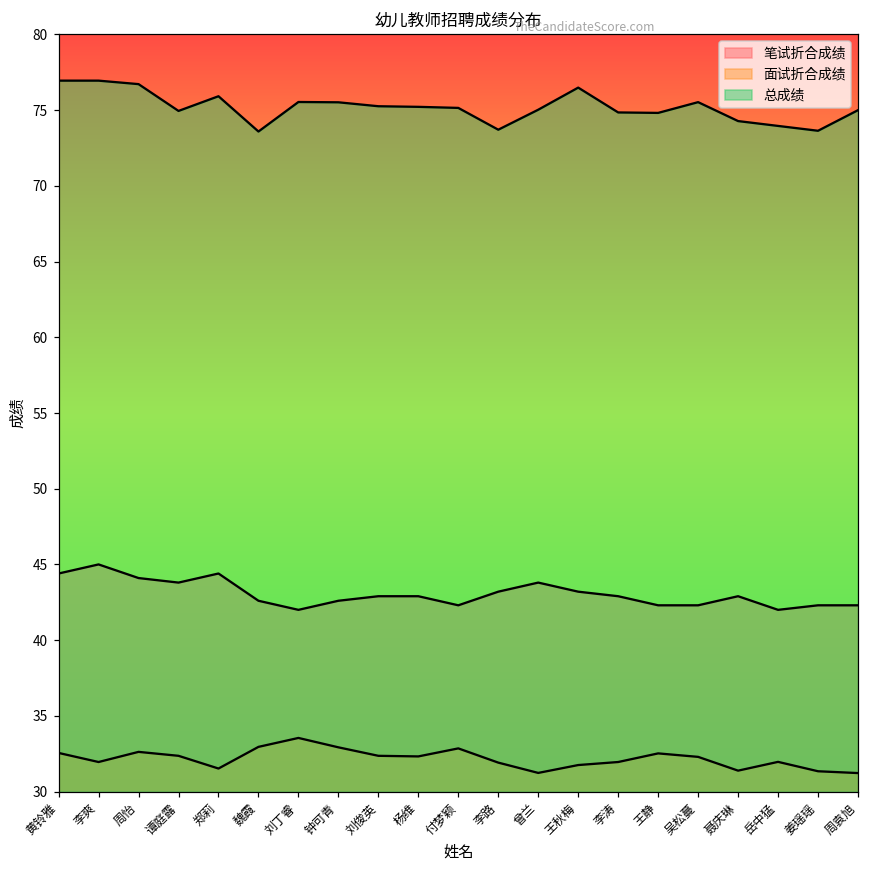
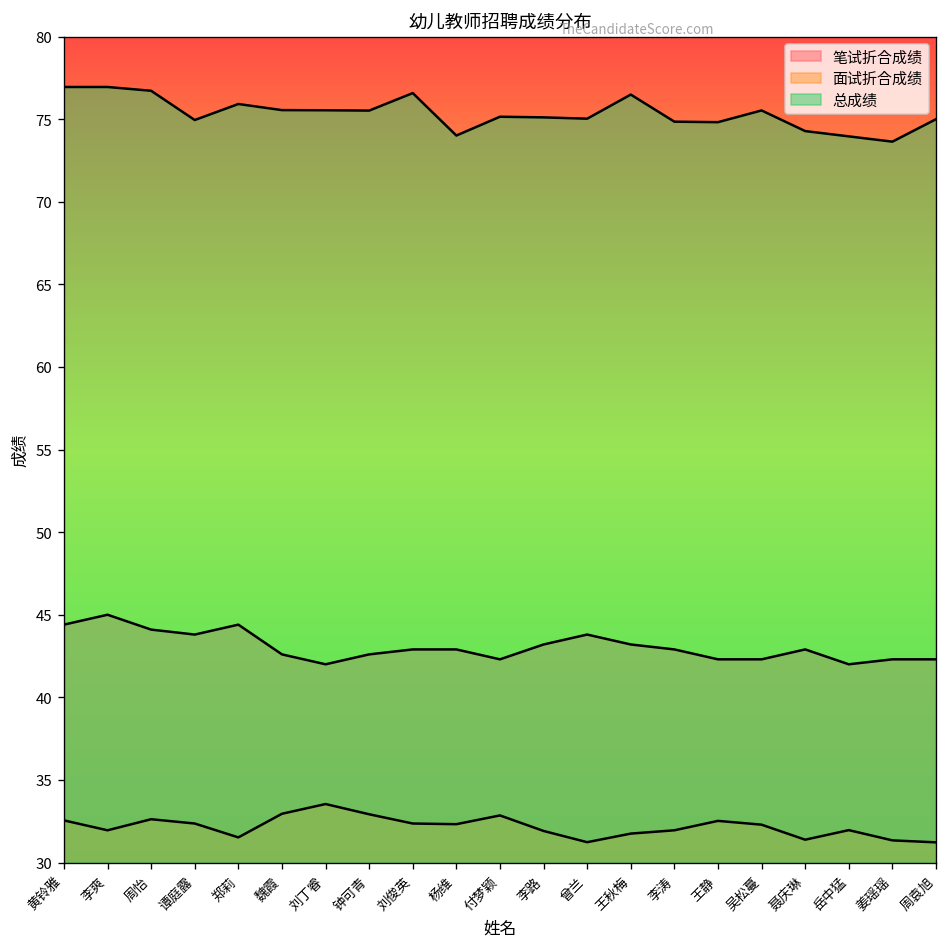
总成绩, 魏霞: 73.6 -> 75.6
总成绩, 刘俊英: 75.3 -> 76.6
总成绩, 杨维: 75.2 -> 74.0
总成绩, 李路: 73.7 -> 75.1
